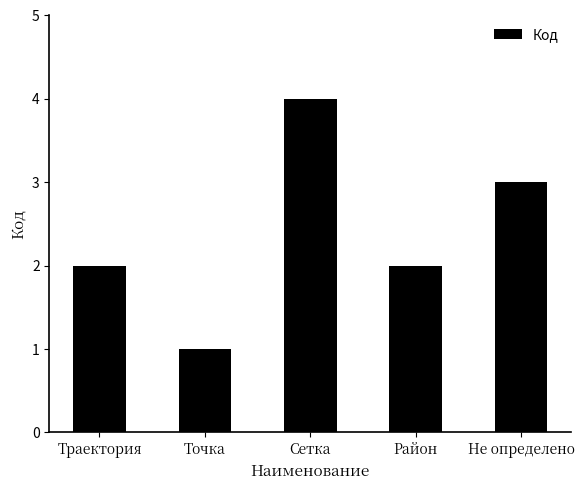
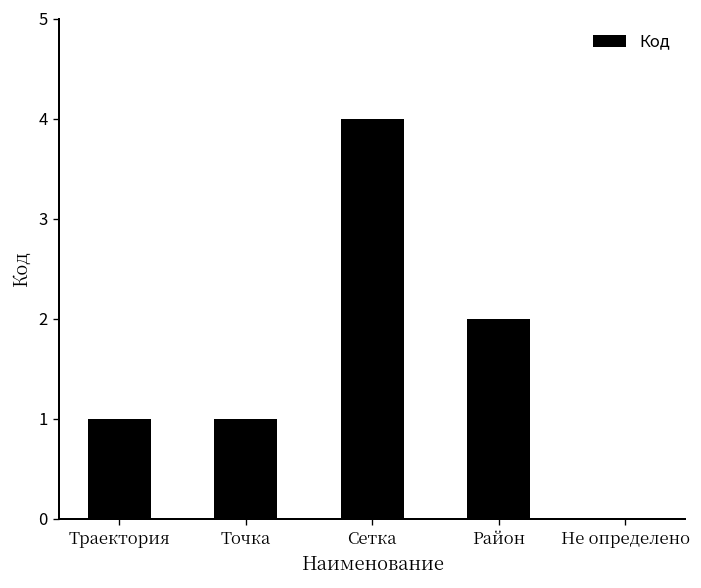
Траектория: 2 -> 1
Не определено: 3 -> 0
